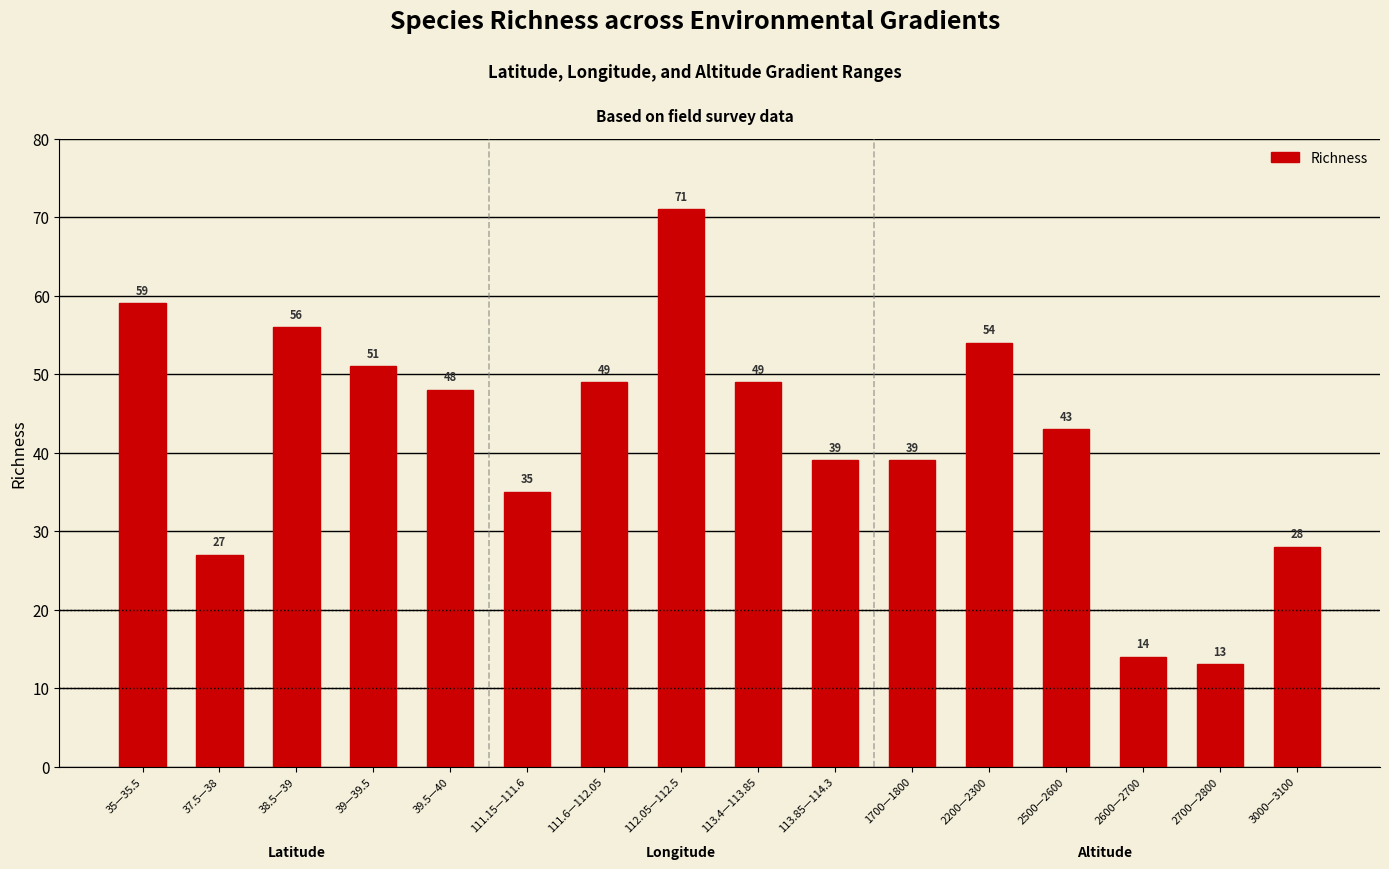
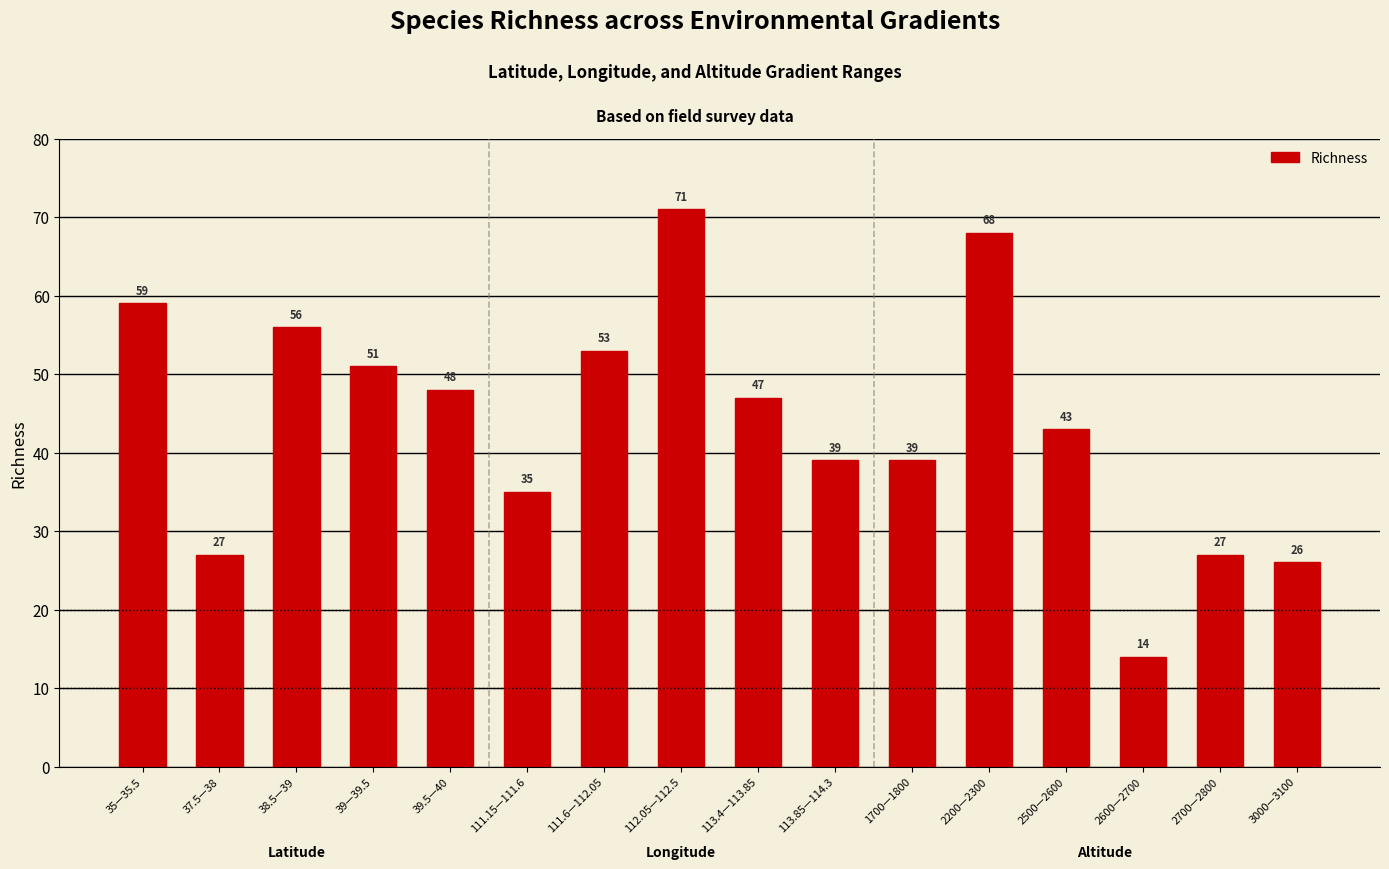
111.6—112.05: 49 -> 53
113.4—113.85: 49 -> 47
2200—2300: 54 -> 68
2700—2800: 13 -> 27
3000—3100: 28 -> 26
